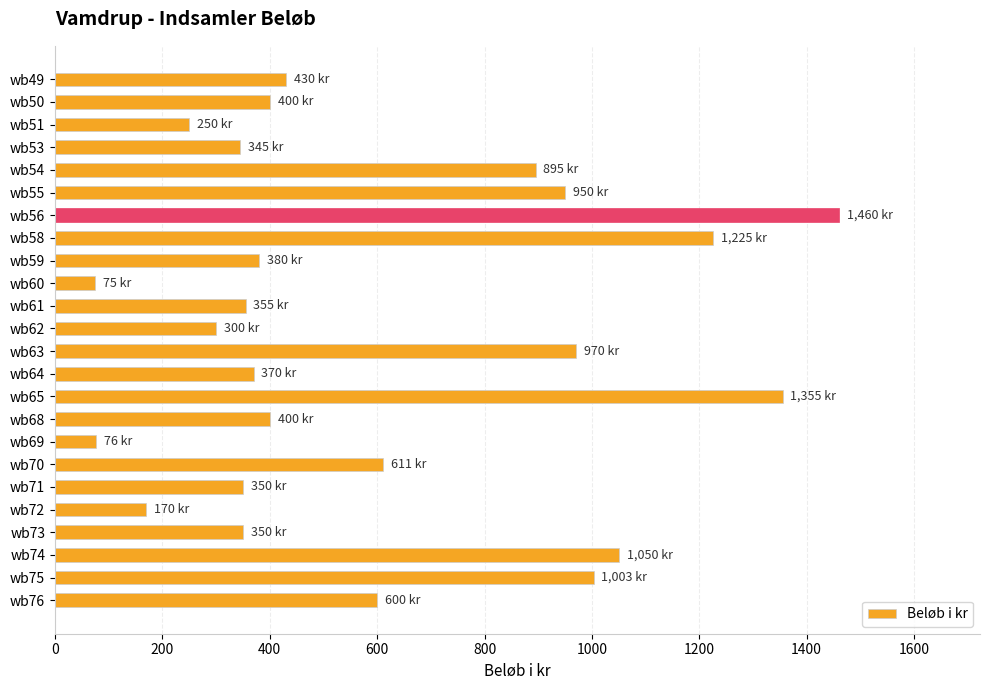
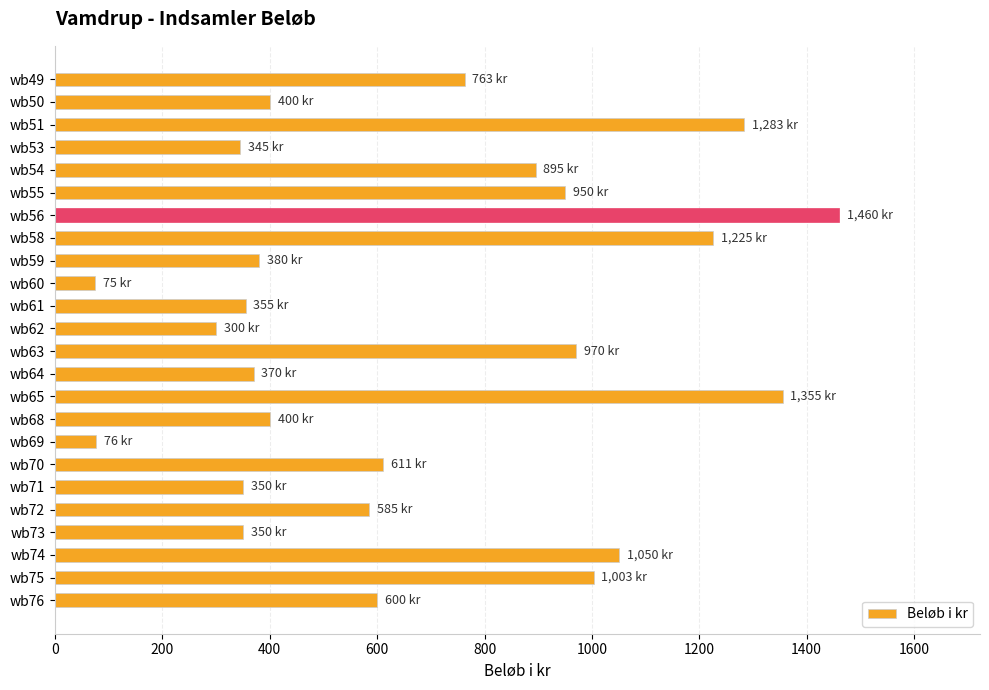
wb49: 430 -> 763
wb51: 250 -> 1,283
wb72: 170 -> 585
